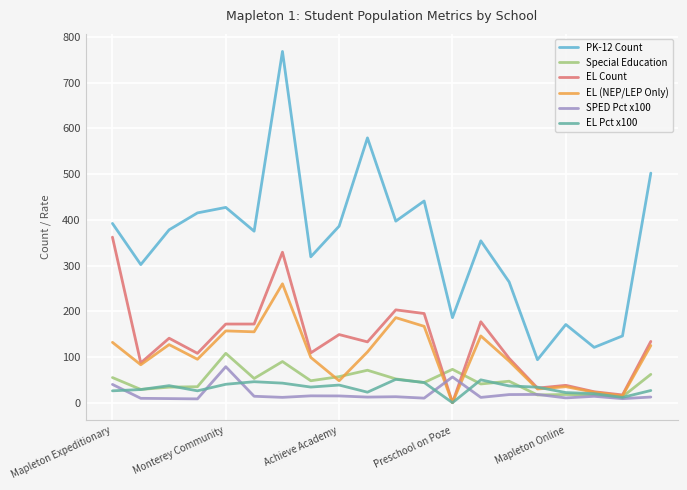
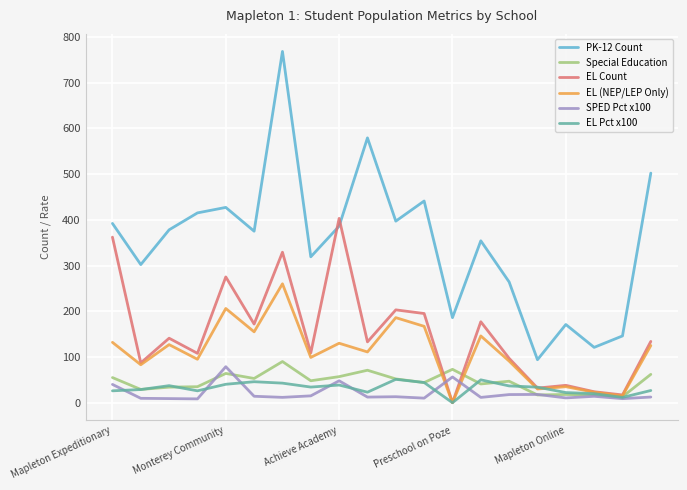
Special Education, Monterey Community: 110 -> 60
EL Count, Monterey Community: 170 -> 280
EL (NEP/LEP Only), Monterey Community: 160 -> 210
EL Count, Achieve Academy: 150 -> 400
EL (NEP/LEP Only), Achieve Academy: 50 -> 130
SPED Pct x100, Achieve Academy: 10 -> 50
